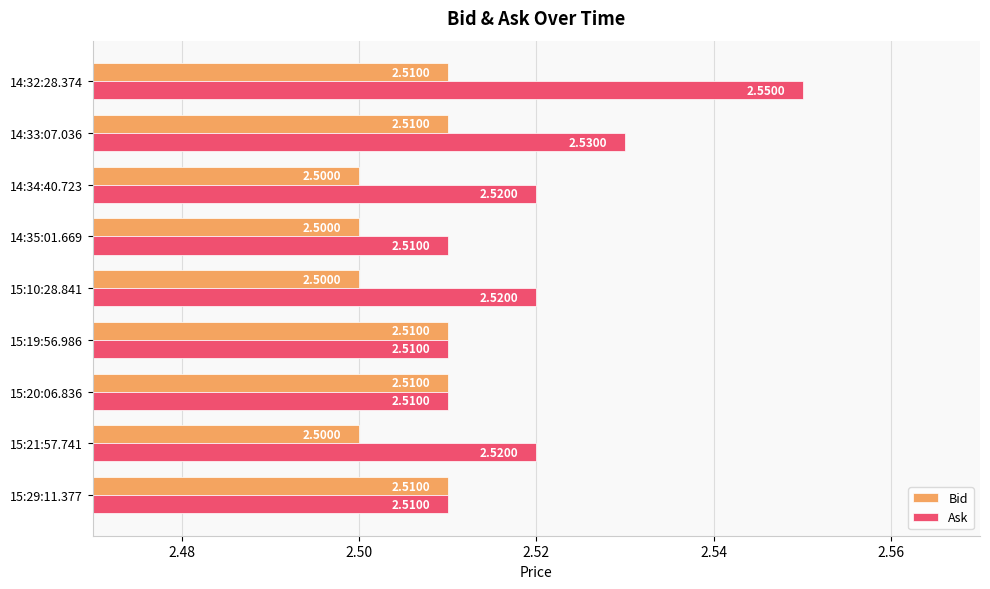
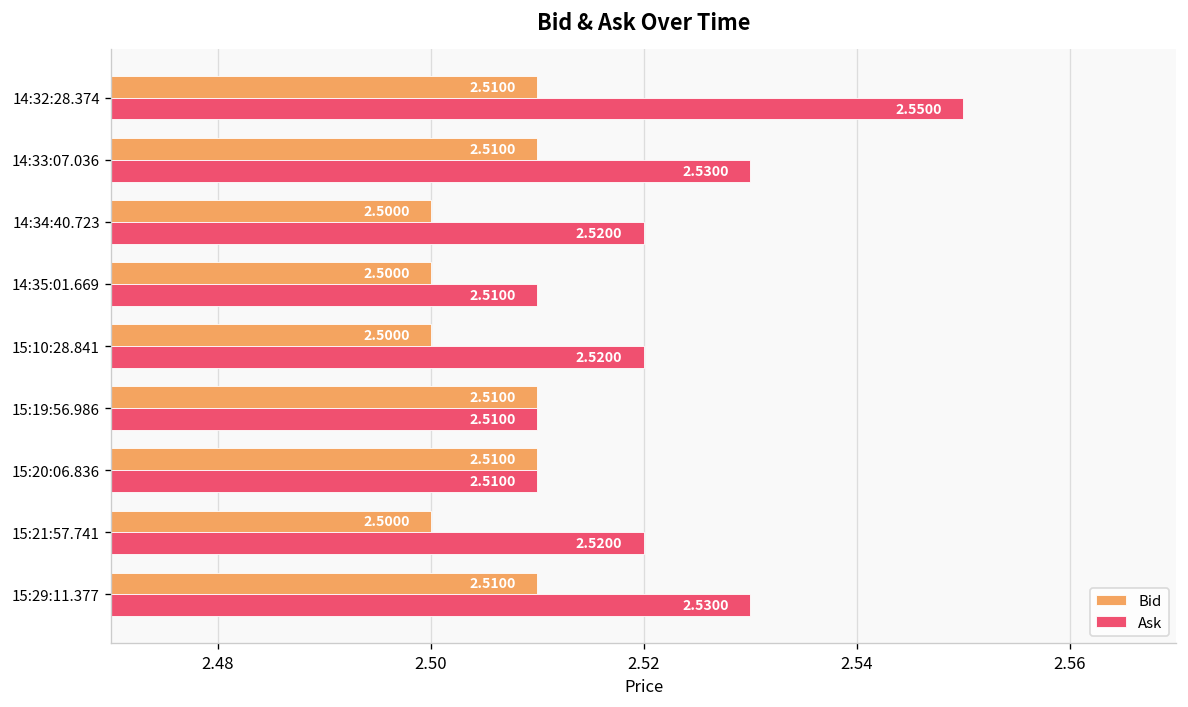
Ask, 15:29:11.377: 2.5100 -> 2.5300
